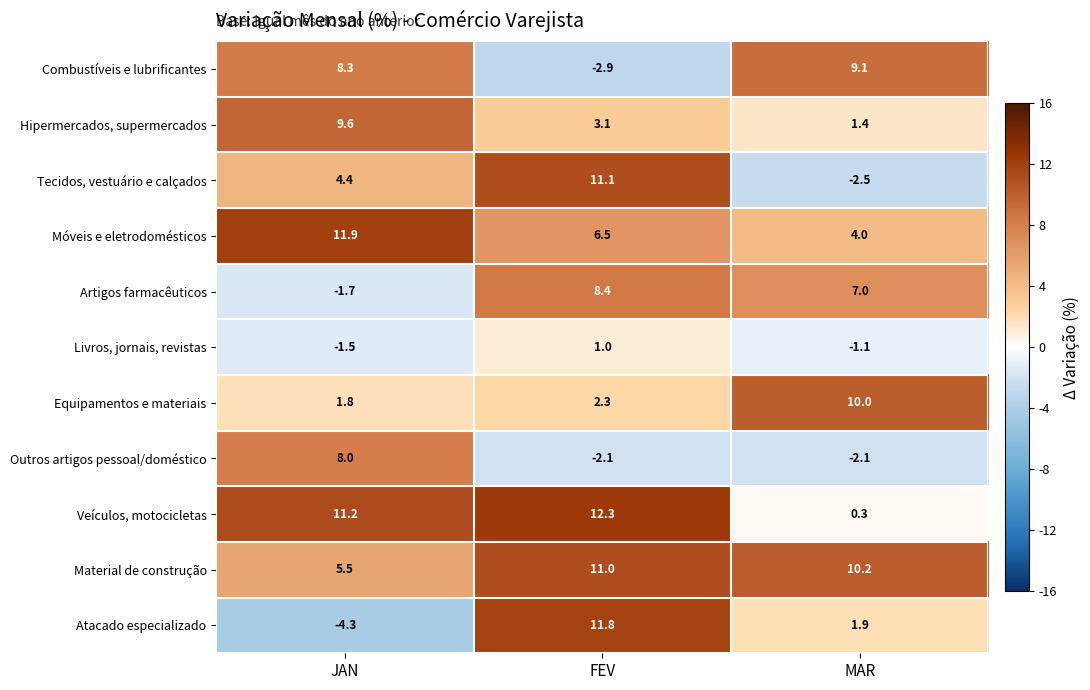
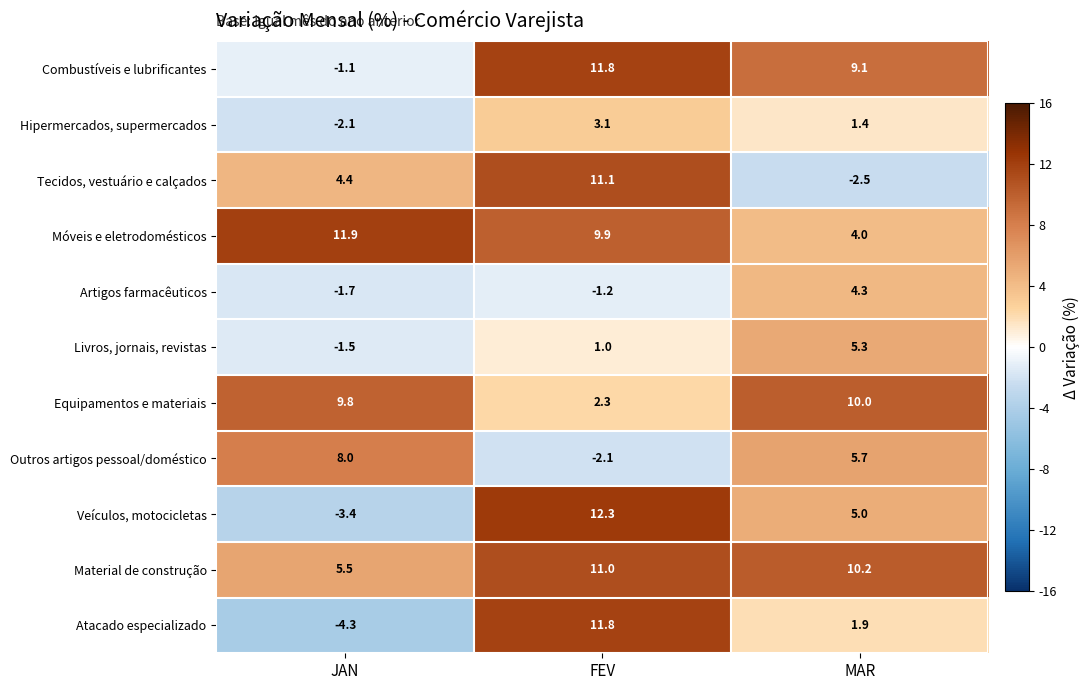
Combustíveis e lubrificantes, JAN: 8.3 -> -1.1
Combustíveis e lubrificantes, FEV: -2.9 -> 11.8
Hipermercados, supermercados, JAN: 9.6 -> -2.1
Móveis e eletrodomésticos, FEV: 6.5 -> 9.9
Artigos farmacêuticos, FEV: 8.4 -> -1.2
Artigos farmacêuticos, MAR: 7.0 -> 4.3
Livros, jornais, revistas, MAR: -1.1 -> 5.3
Equipamentos e materiais, JAN: 1.8 -> 9.8
Outros artigos pessoal/doméstico, MAR: -2.1 -> 5.7
Veículos, motocicletas, JAN: 11.2 -> -3.4
Veículos, motocicletas, MAR: 0.3 -> 5.0
